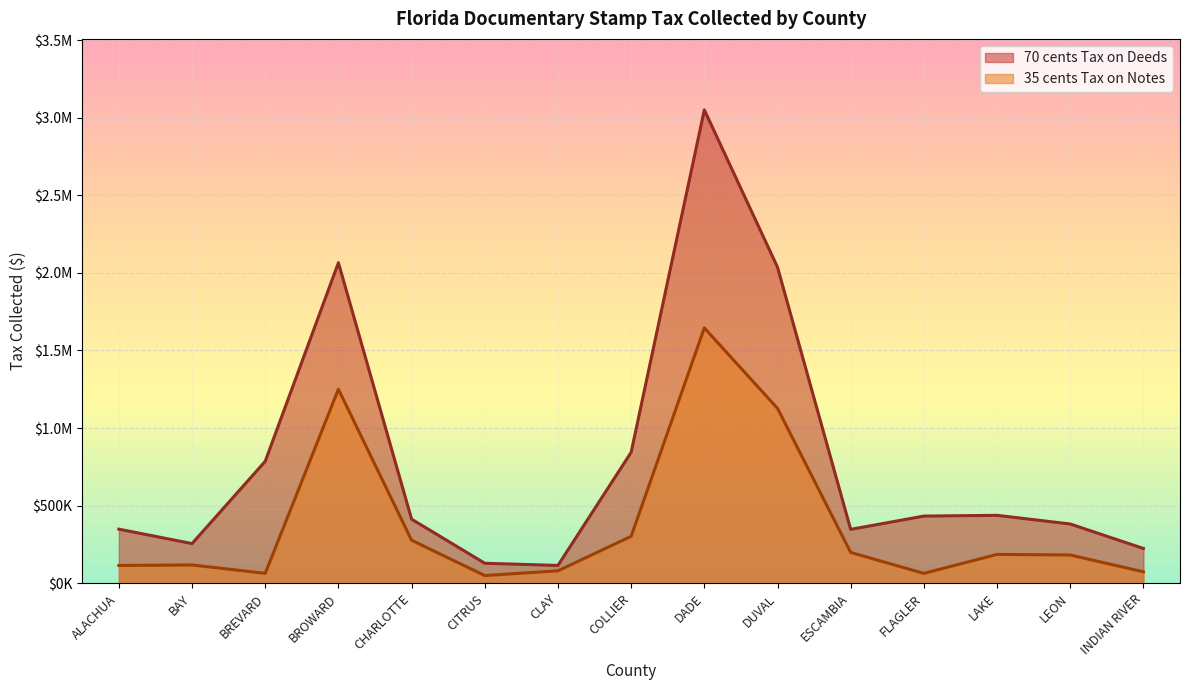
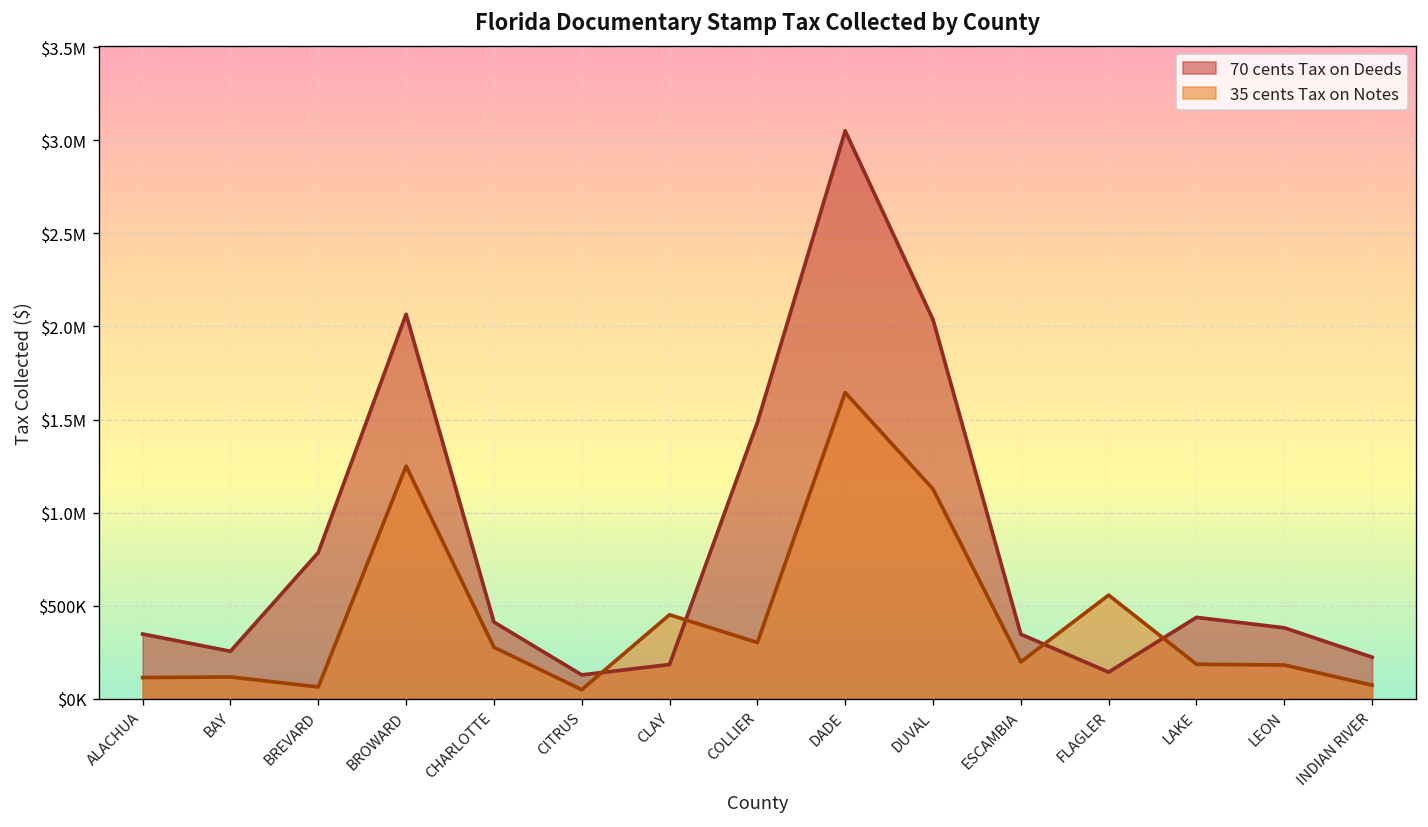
70 cents Tax on Deeds, CLAY: $110000 -> $180000
35 cents Tax on Notes, CLAY: $80000 -> $450000
70 cents Tax on Deeds, COLLIER: $840000 -> $1480000
70 cents Tax on Deeds, FLAGLER: $430000 -> $140000
35 cents Tax on Notes, FLAGLER: $60000 -> $560000
